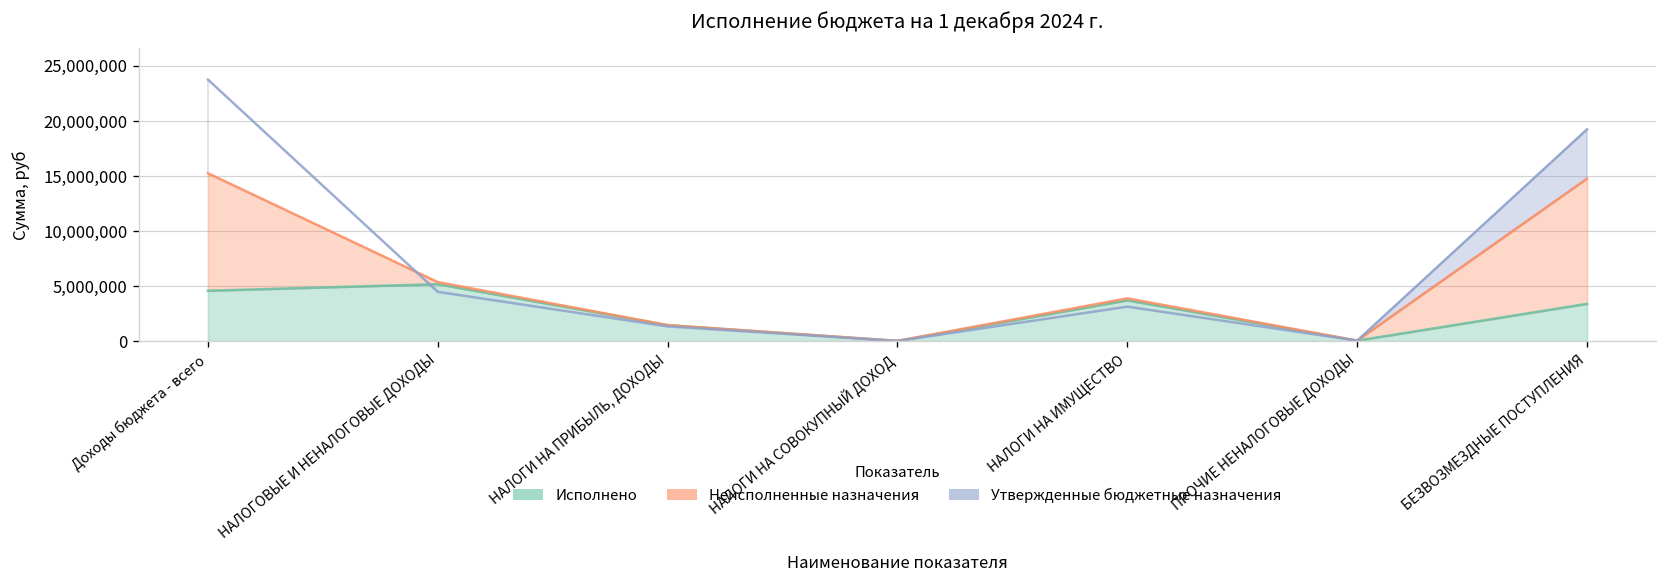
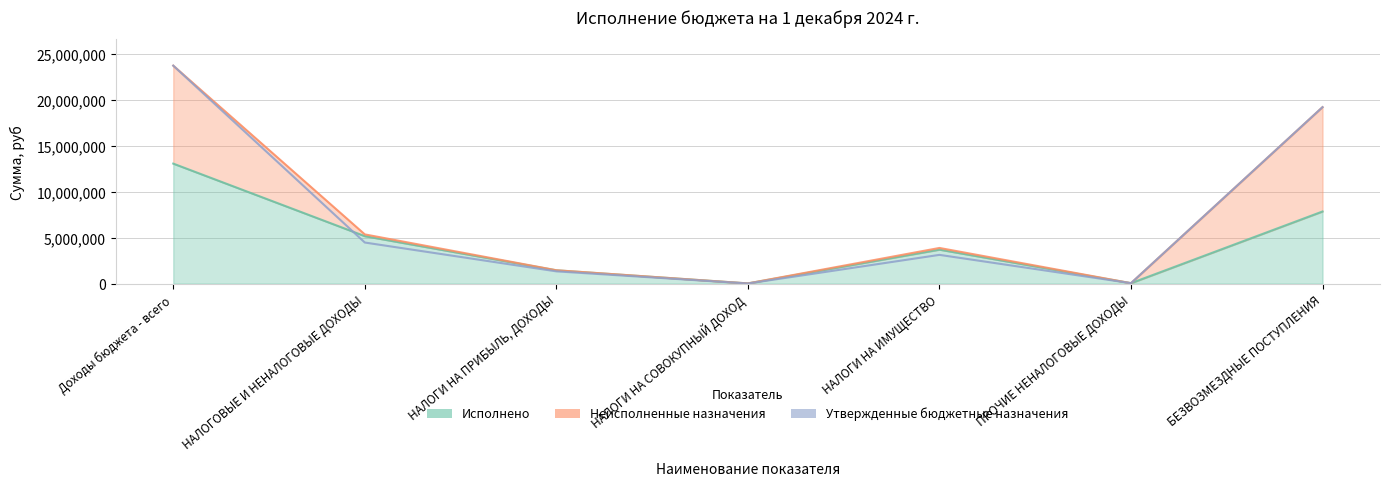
Исполнено, Доходы бюджета - всего: 5,000,000 -> 13,000,000
Исполнено, БЕЗВОЗМЕЗДНЫЕ ПОСТУПЛЕНИЯ: 3,000,000 -> 8,000,000
